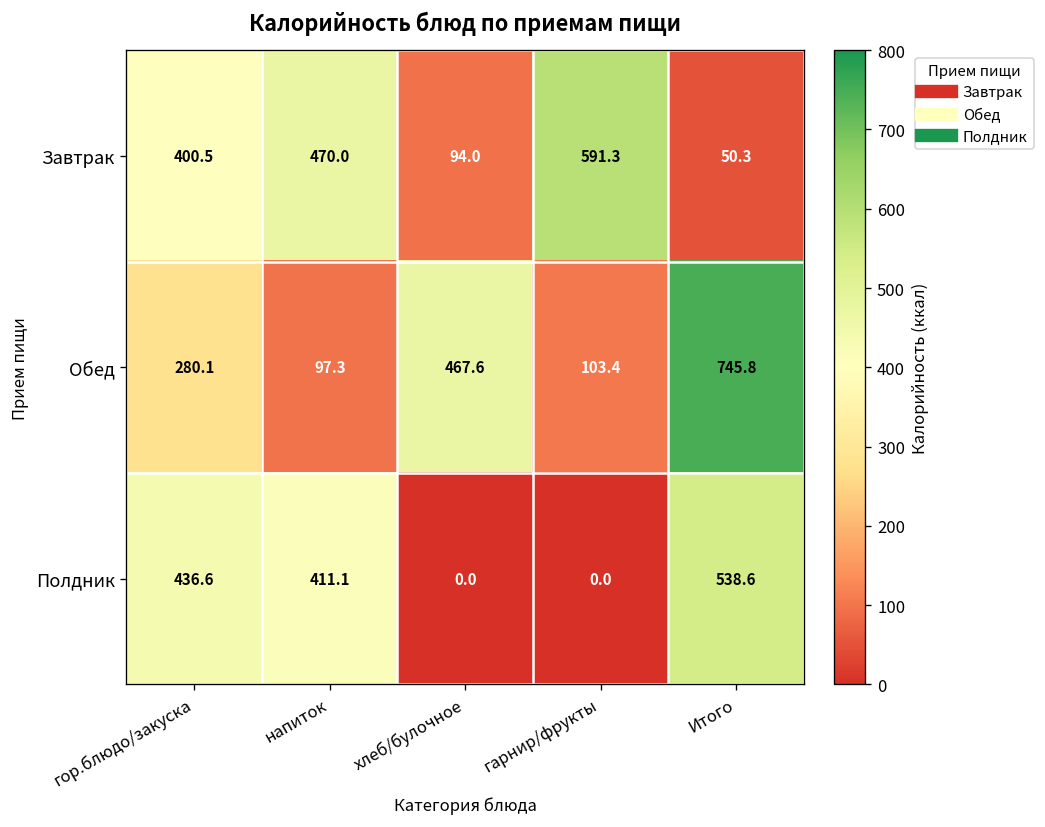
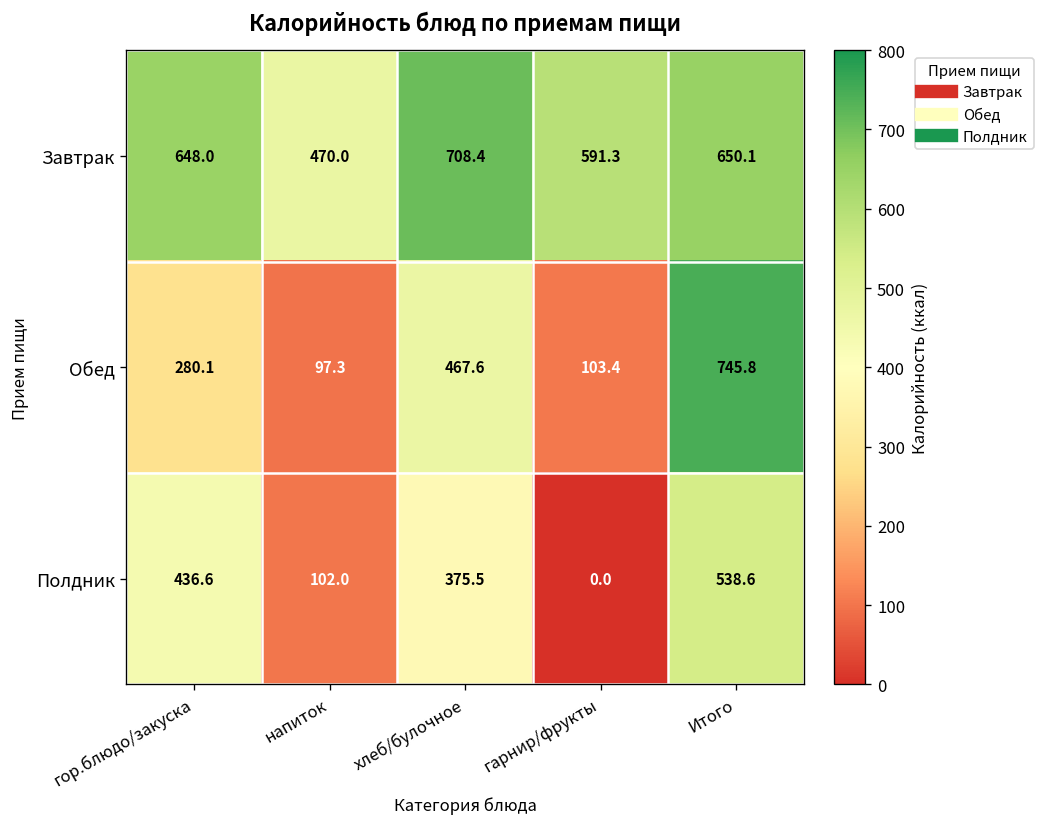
Завтрак, гор.блюдо/закуска: 400.5 -> 648.0
Завтрак, хлеб/булочное: 94.0 -> 708.4
Завтрак, Итого: 50.3 -> 650.1
Полдник, напиток: 411.1 -> 102.0
Полдник, хлеб/булочное: 0.0 -> 375.5
